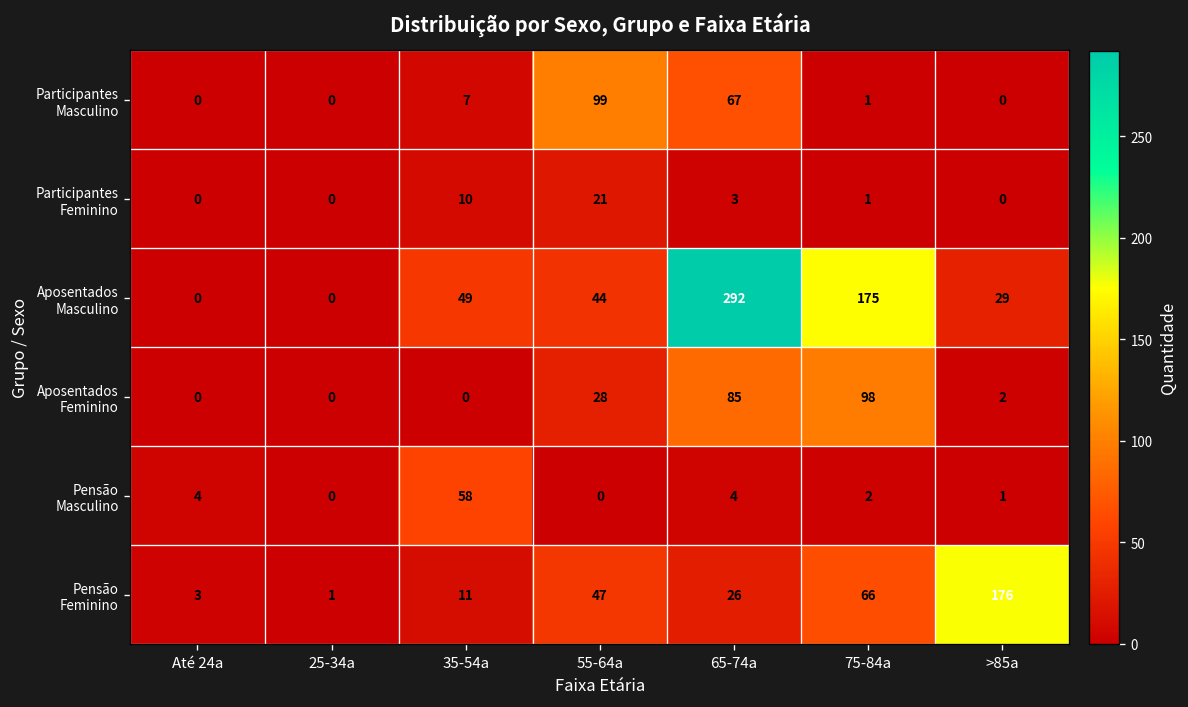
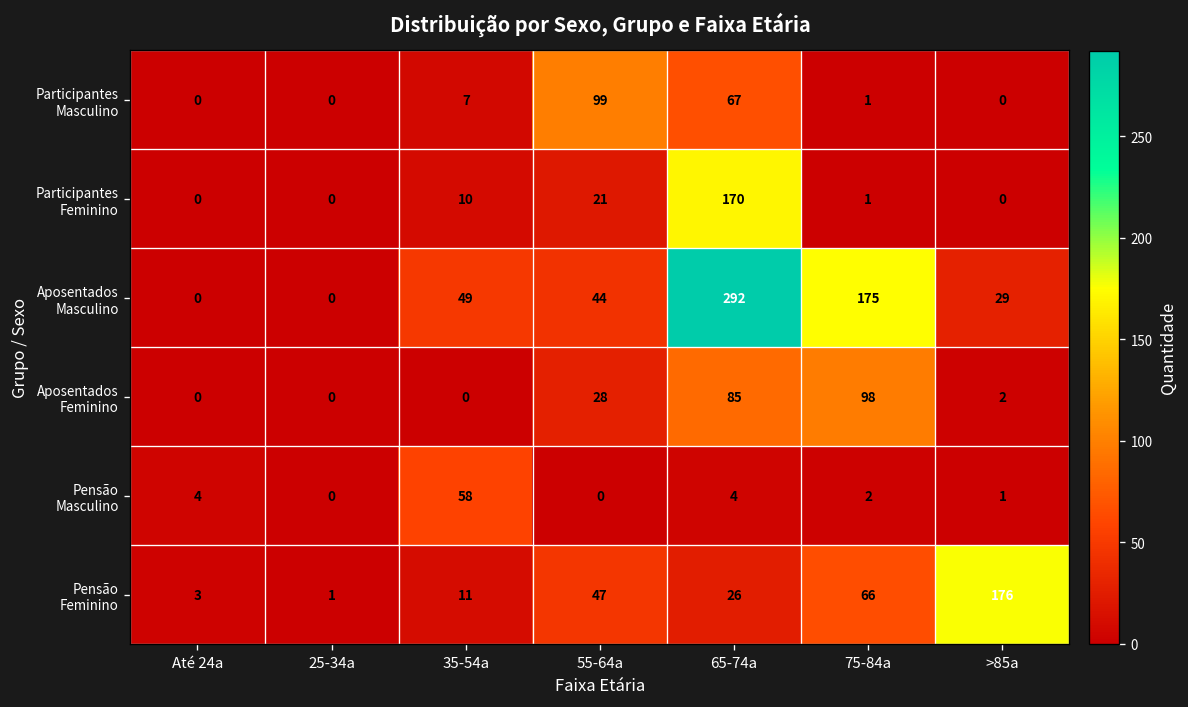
Participantes Feminino, 65-74a: 3 -> 170
